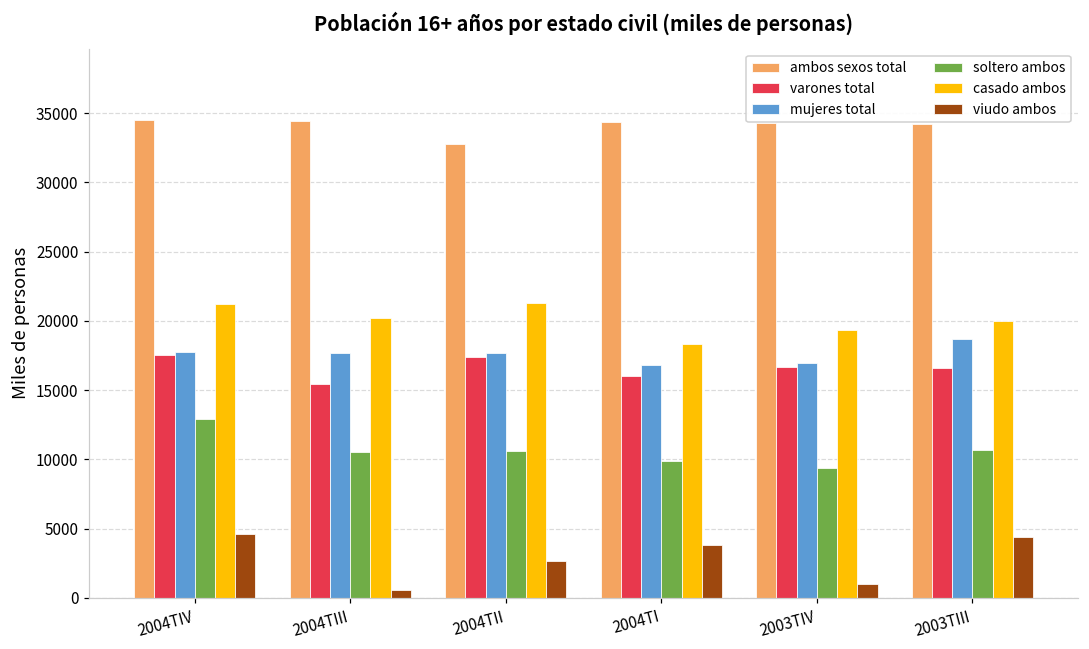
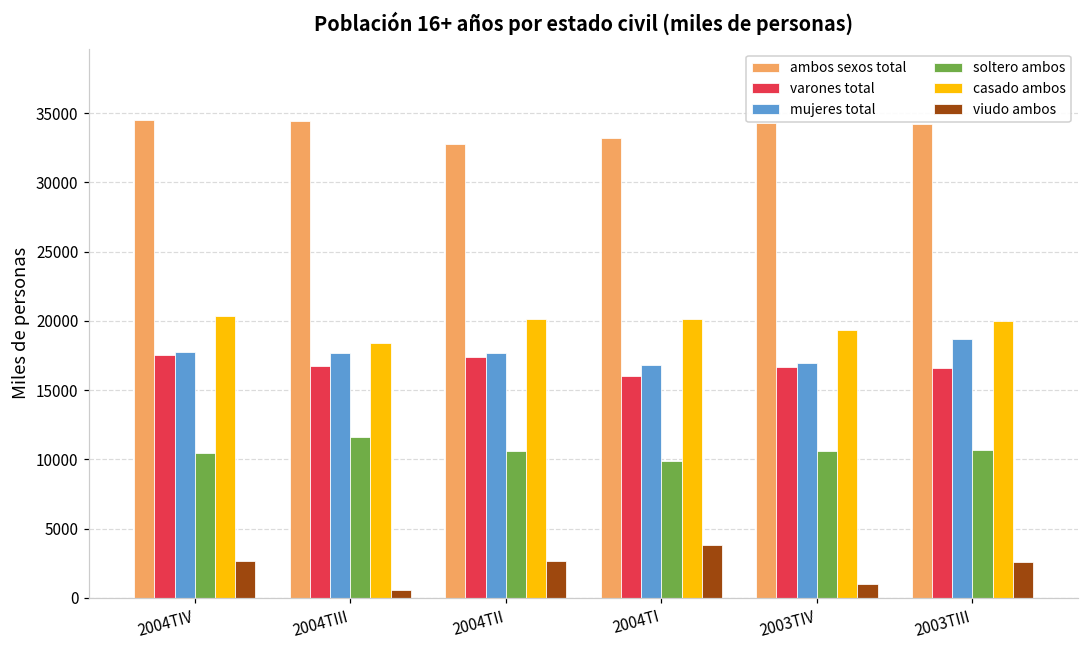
soltero ambos, 2004TIV: 12900 -> 10500
casado ambos, 2004TIV: 21200 -> 20300
viudo ambos, 2004TIV: 4600 -> 2600
varones total, 2004TIII: 15500 -> 16700
soltero ambos, 2004TIII: 10500 -> 11600
casado ambos, 2004TIII: 20200 -> 18400
casado ambos, 2004TII: 21300 -> 20100
ambos sexos total, 2004TI: 34300 -> 33200
casado ambos, 2004TI: 18300 -> 20100
soltero ambos, 2003TIV: 9400 -> 10600
viudo ambos, 2003TIII: 4400 -> 2600
